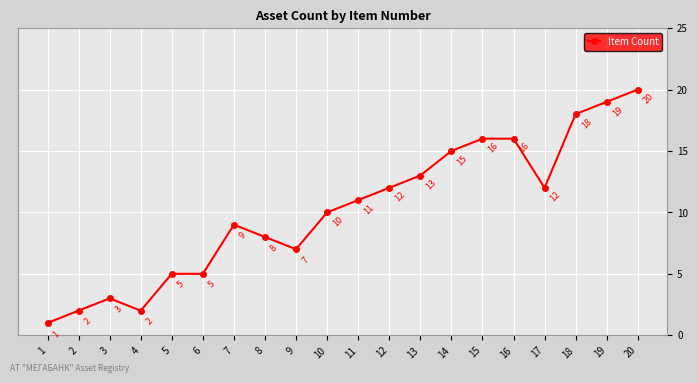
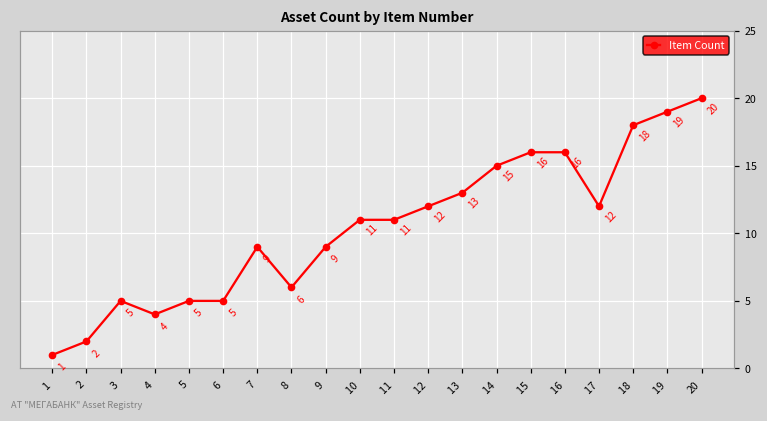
3: 3 -> 5
4: 2 -> 4
8: 8 -> 6
9: 7 -> 9
10: 10 -> 11
